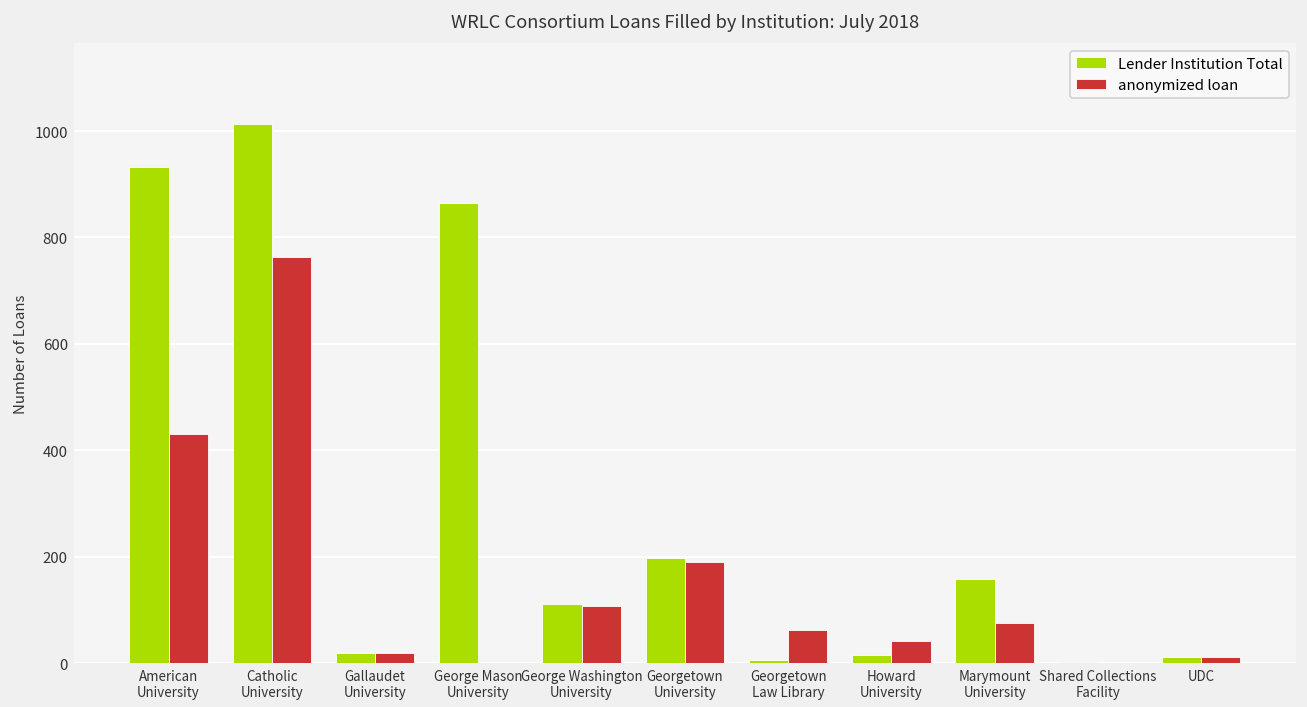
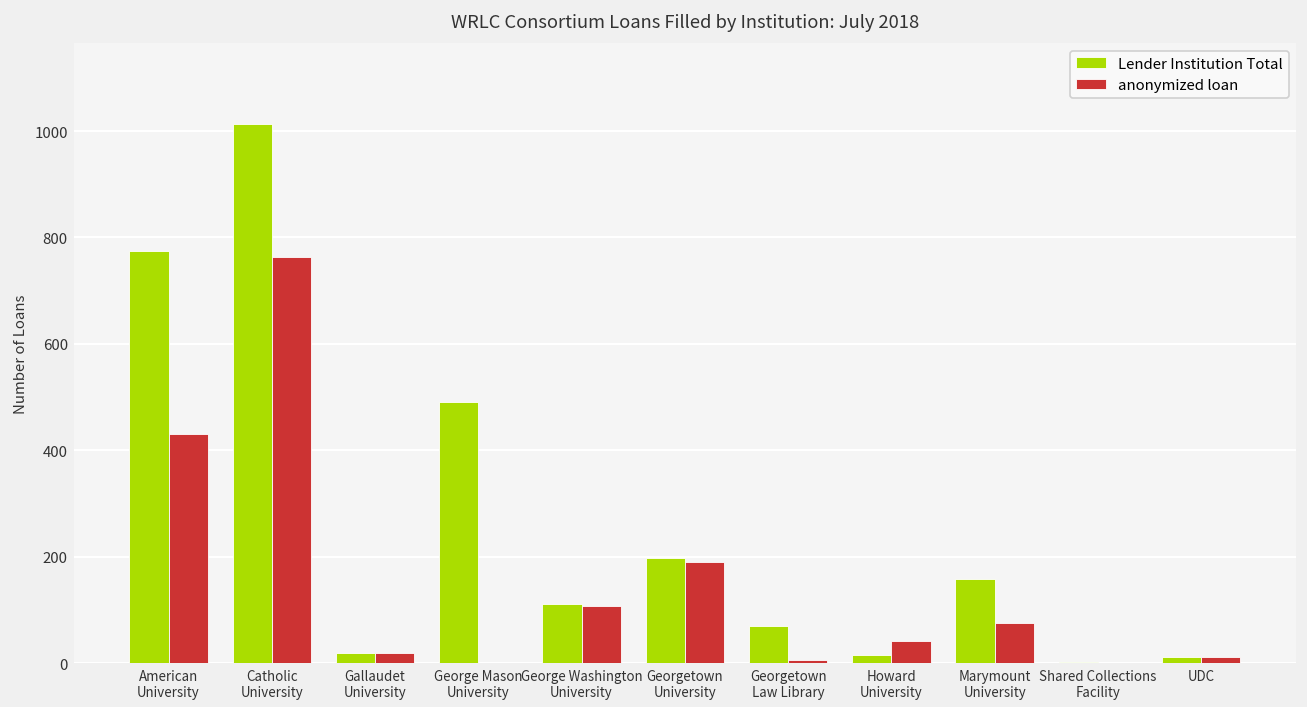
Lender Institution Total, American University: 930 -> 770
Lender Institution Total, George Mason University: 860 -> 490
Lender Institution Total, Georgetown Law Library: 10 -> 70
anonymized loan, Georgetown Law Library: 60 -> 10
